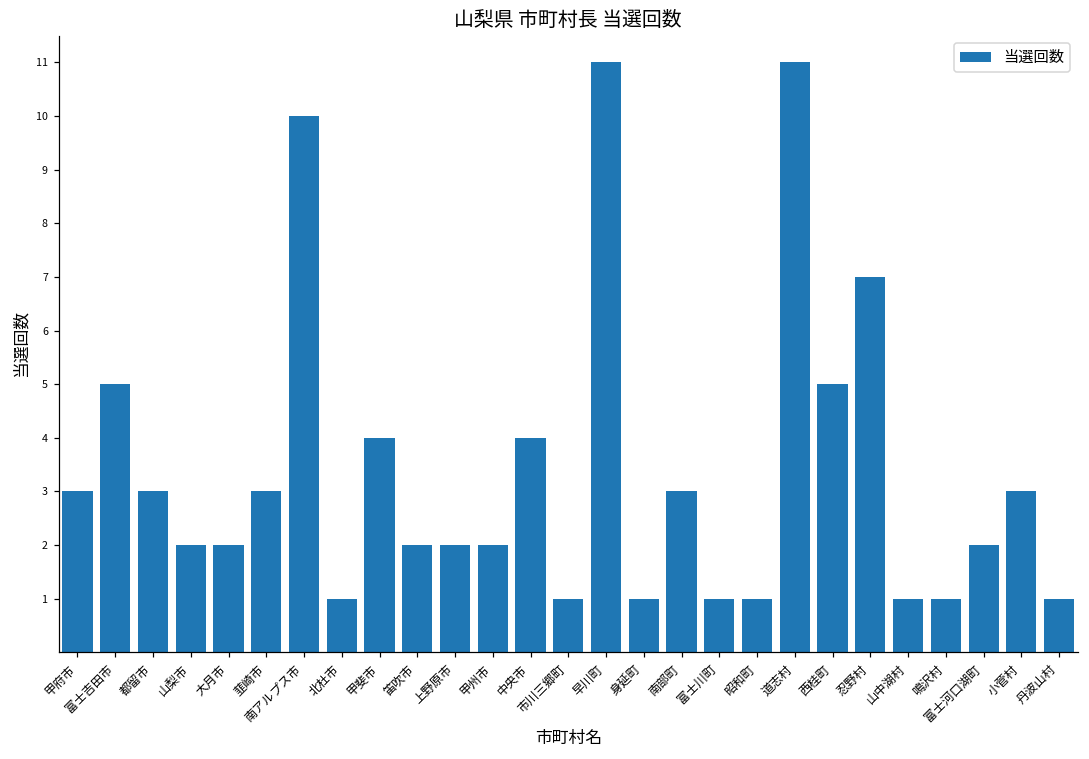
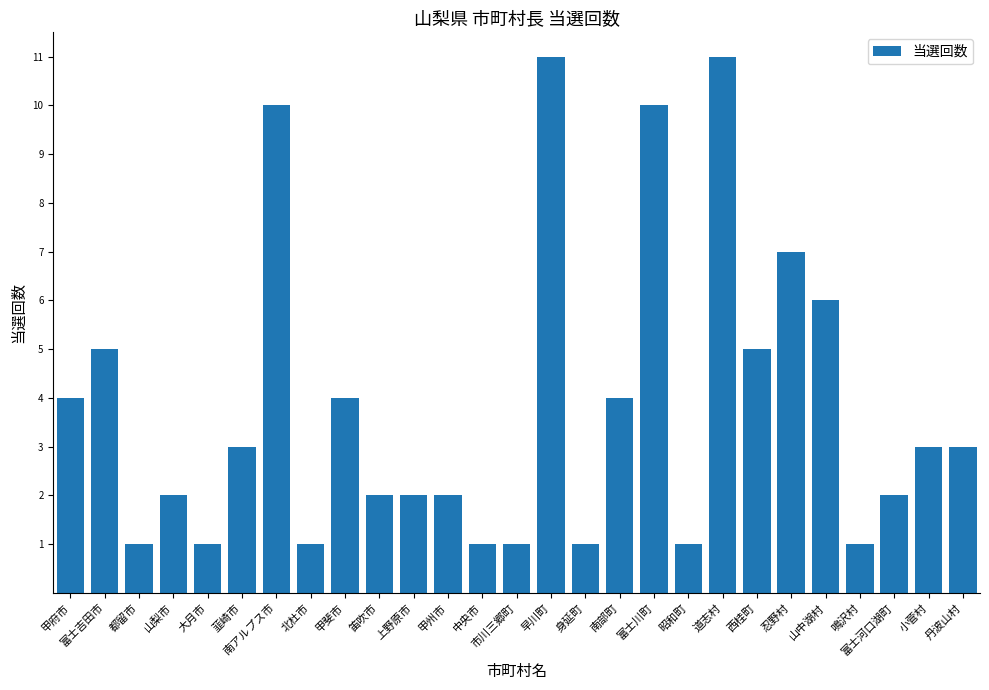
甲府市: 3 -> 4
都留市: 3 -> 1
大月市: 2 -> 1
中央市: 4 -> 1
南部町: 3 -> 4
富士川町: 1 -> 10
山中湖村: 1 -> 6
丹波山村: 1 -> 3
